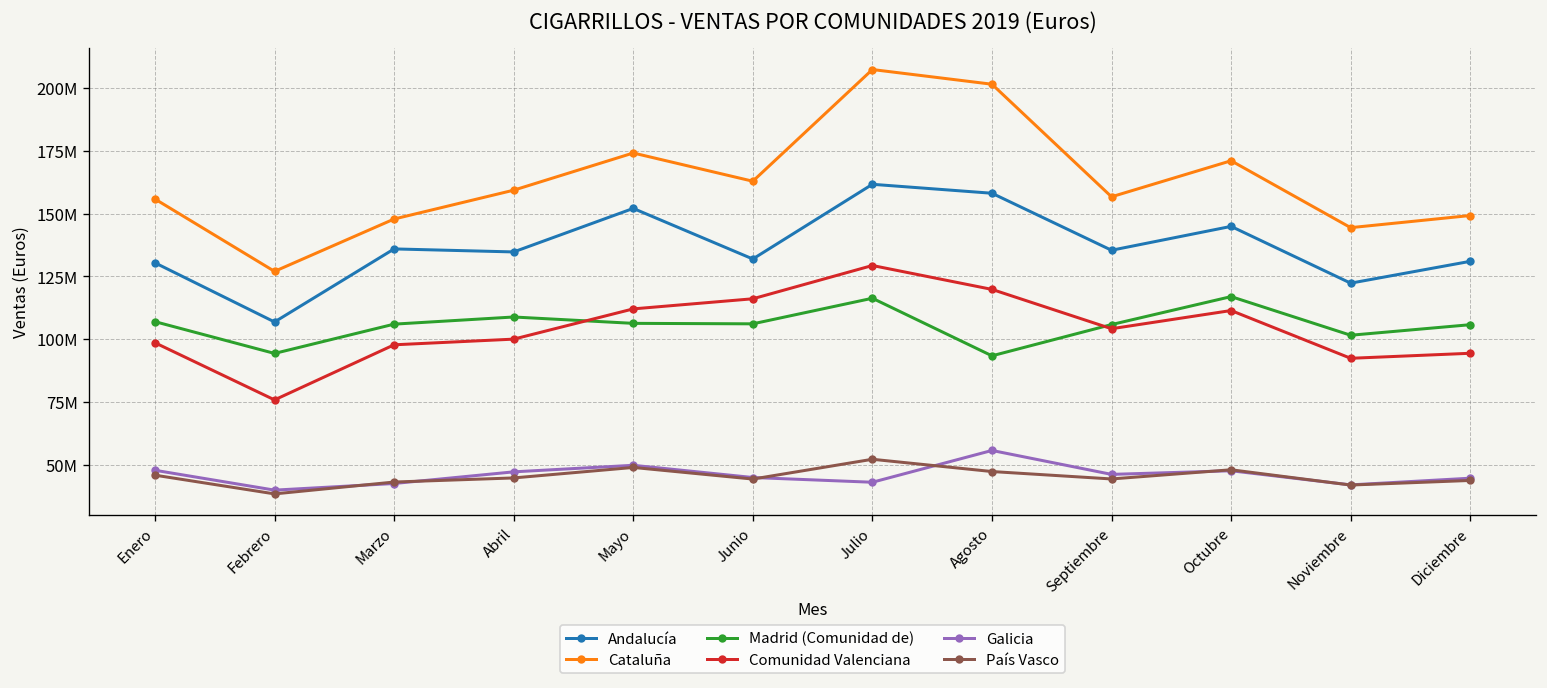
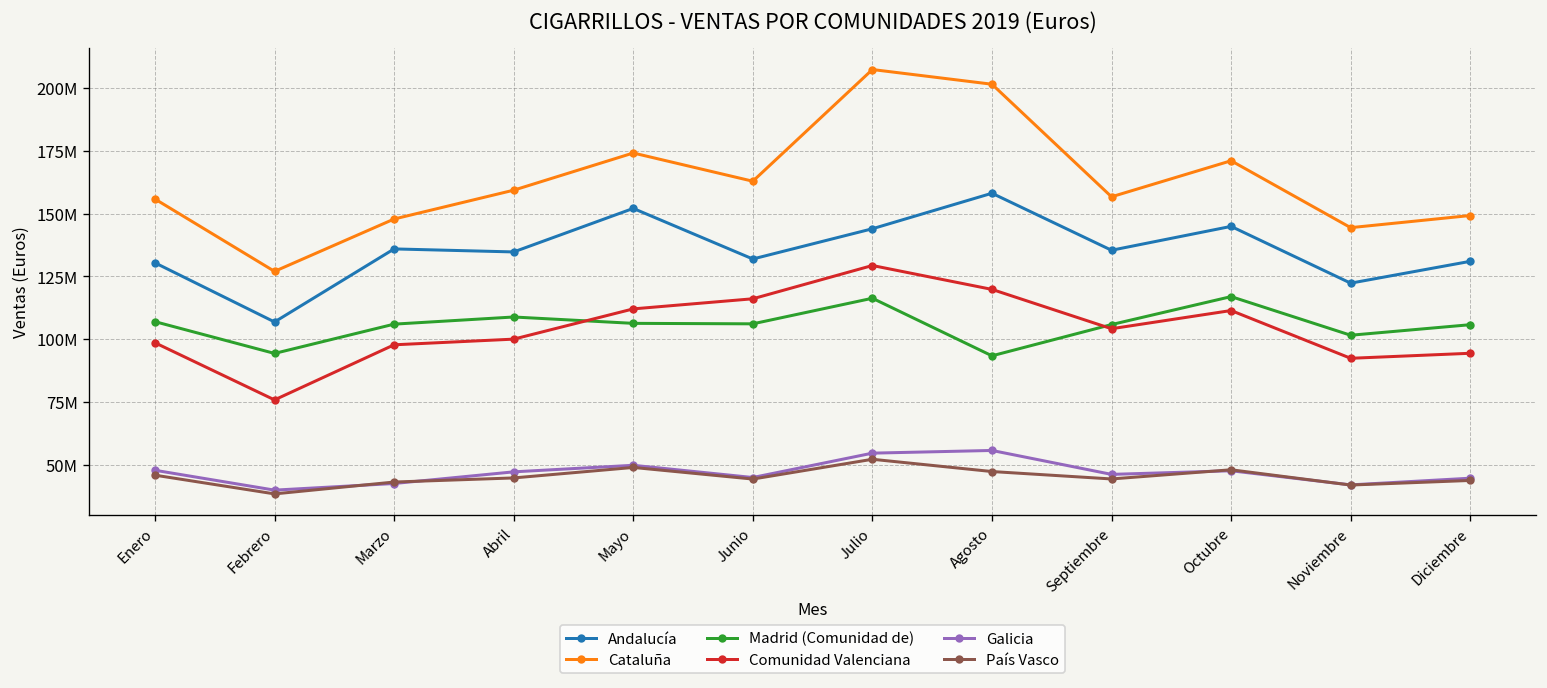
Andalucía, Julio: 162000000 -> 144000000
Galicia, Julio: 43000000 -> 55000000
